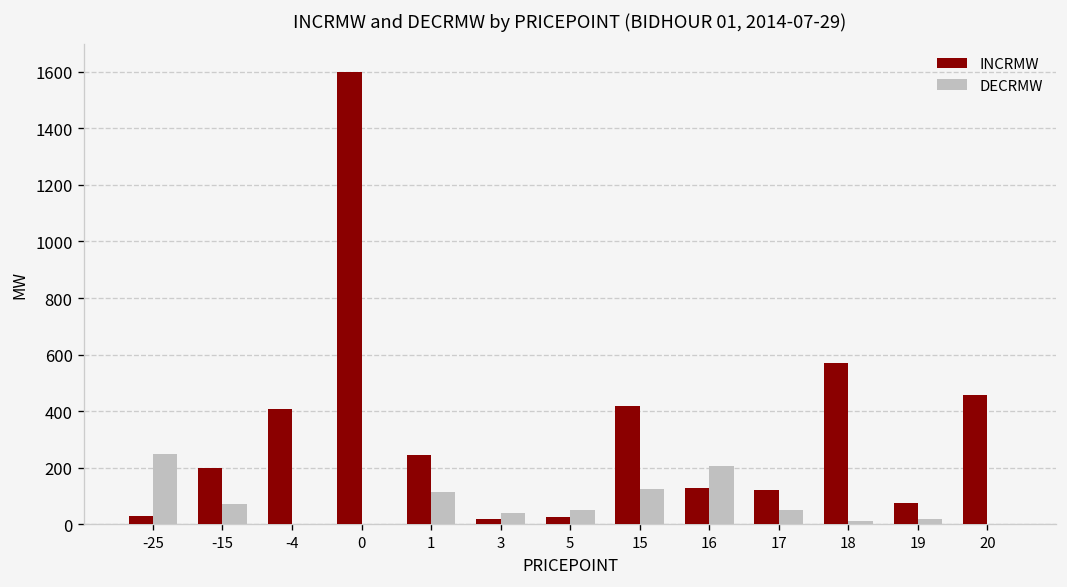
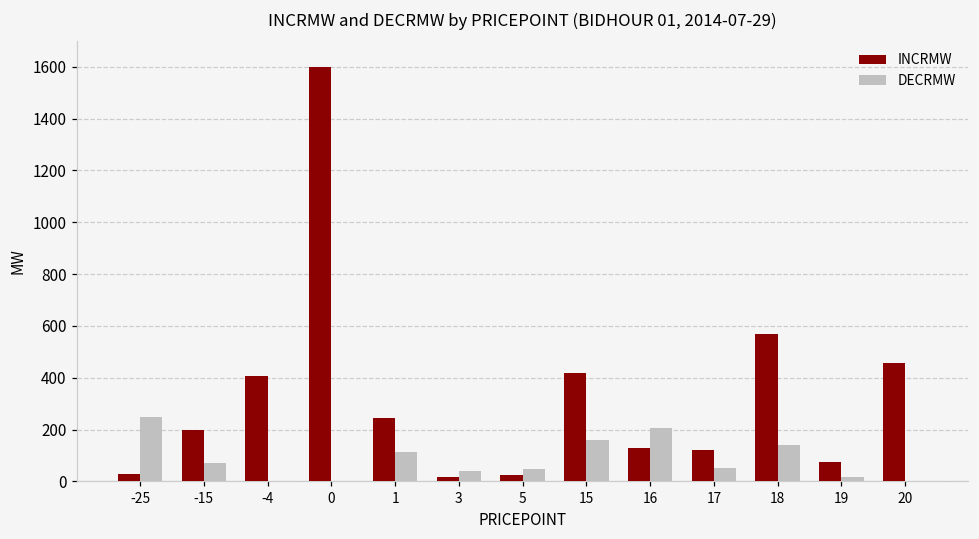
DECRMW, 15: 120 -> 160
DECRMW, 18: 10 -> 140
